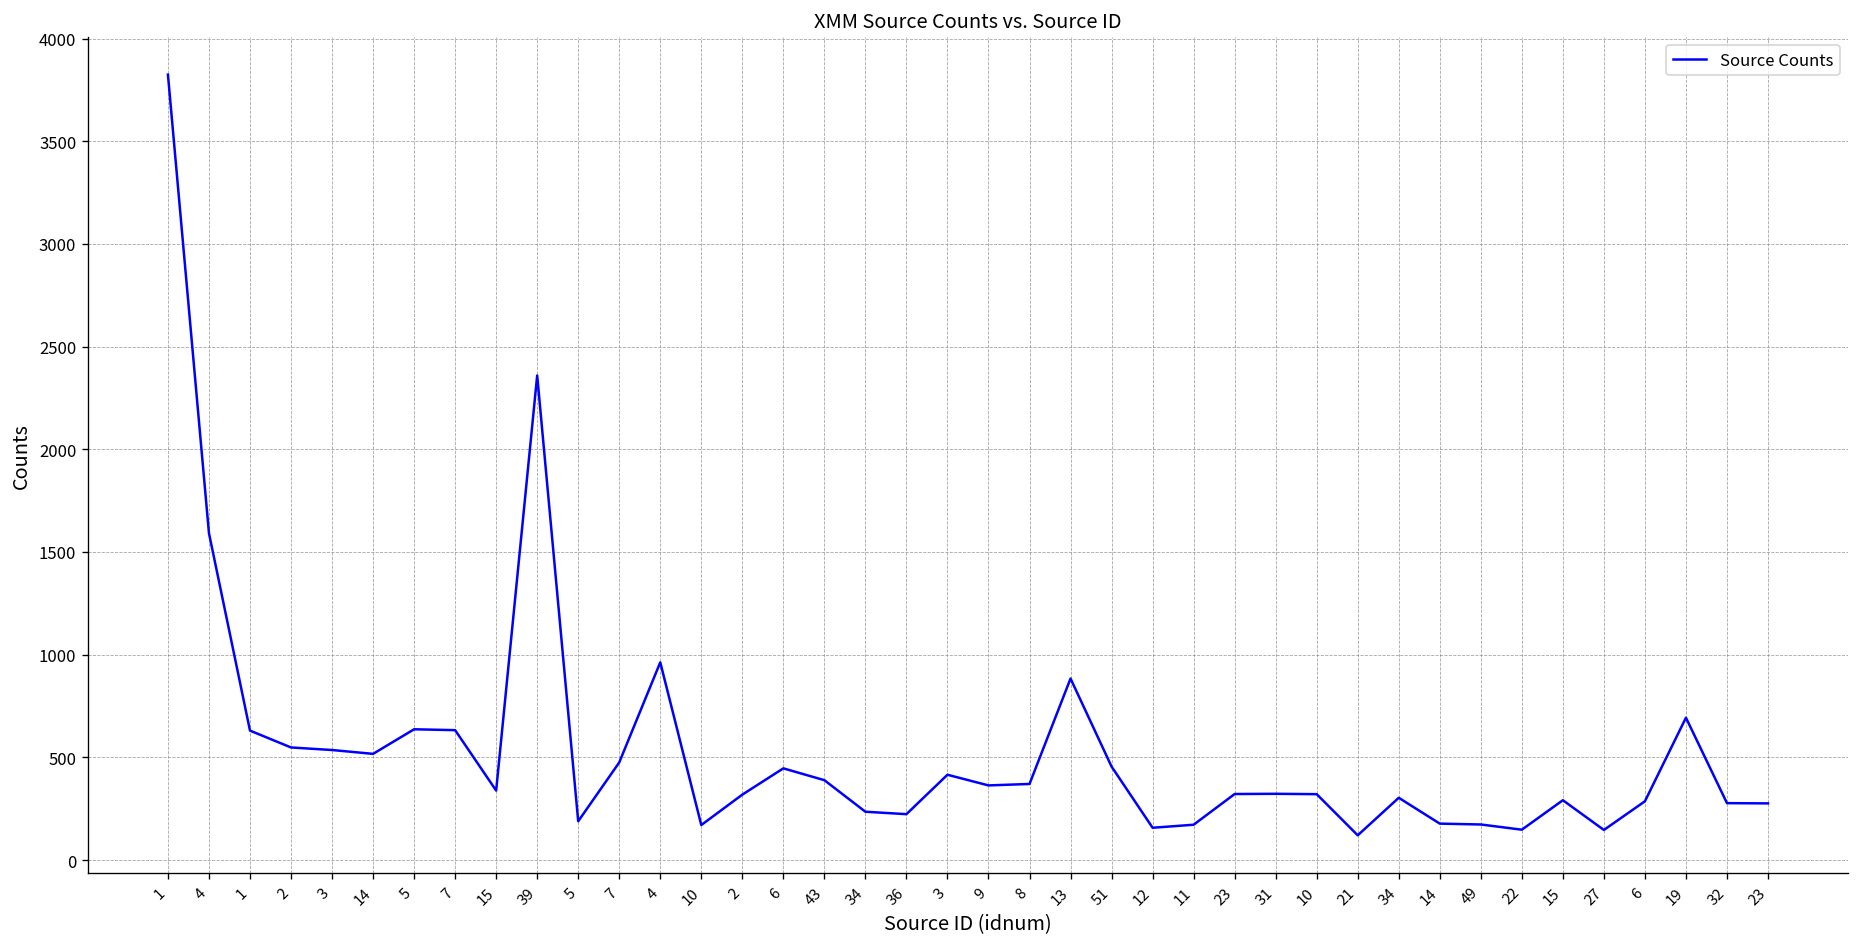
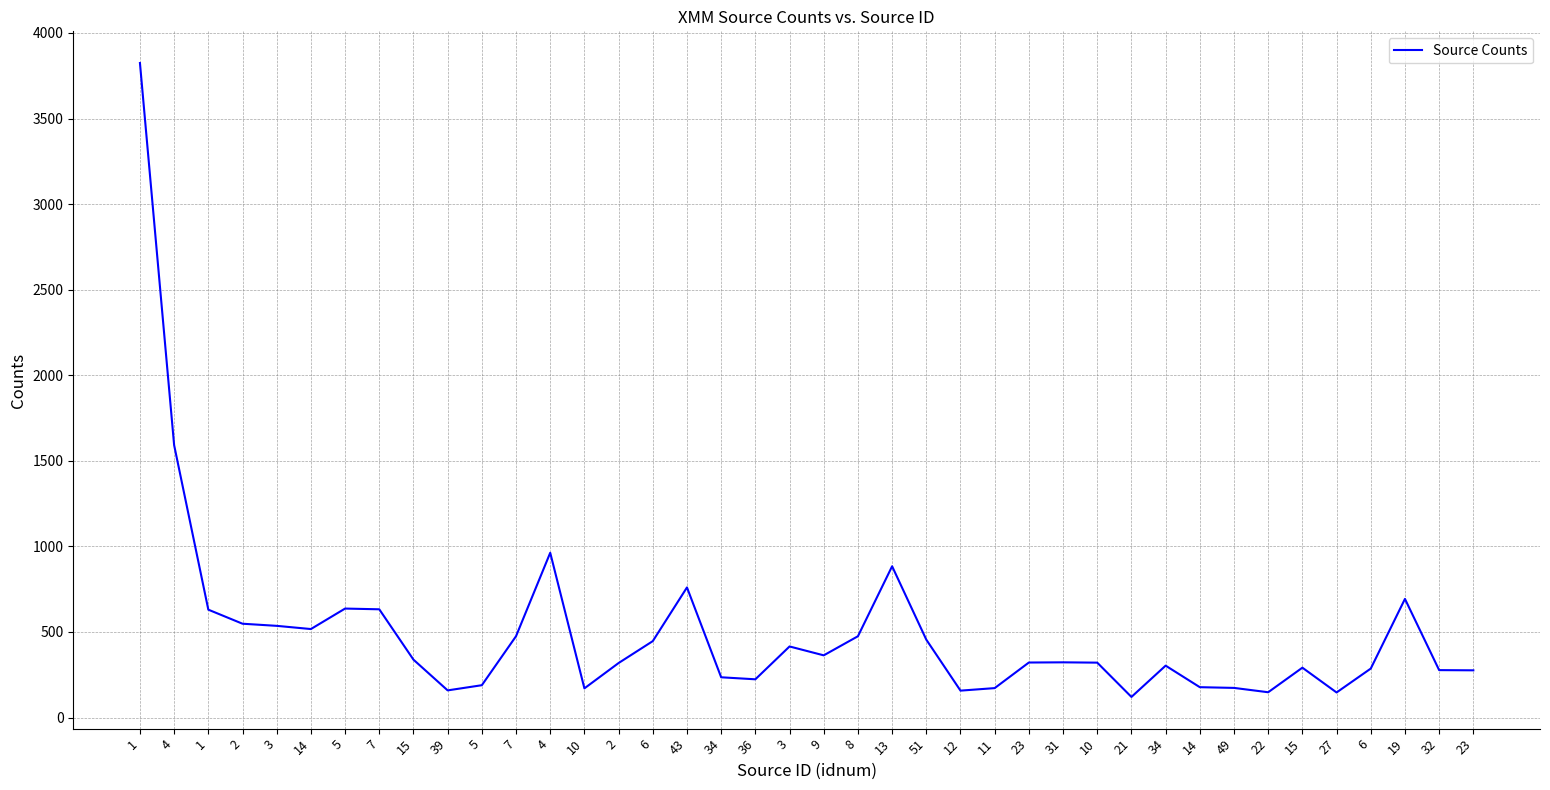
39: 2360 -> 160
43: 390 -> 760
8: 370 -> 470
